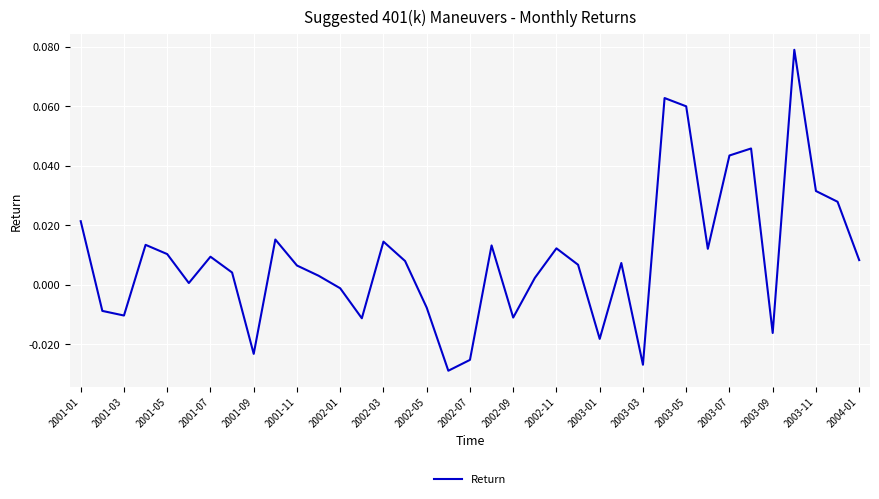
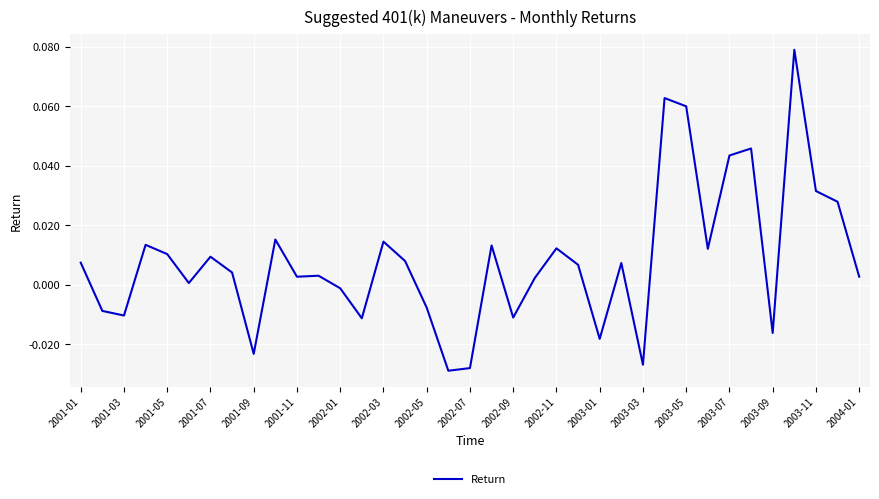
2001-01: 0.021 -> 0.007
2001-11: 0.006 -> 0.003
2002-07: -0.025 -> -0.028
2004-01: 0.008 -> 0.003
